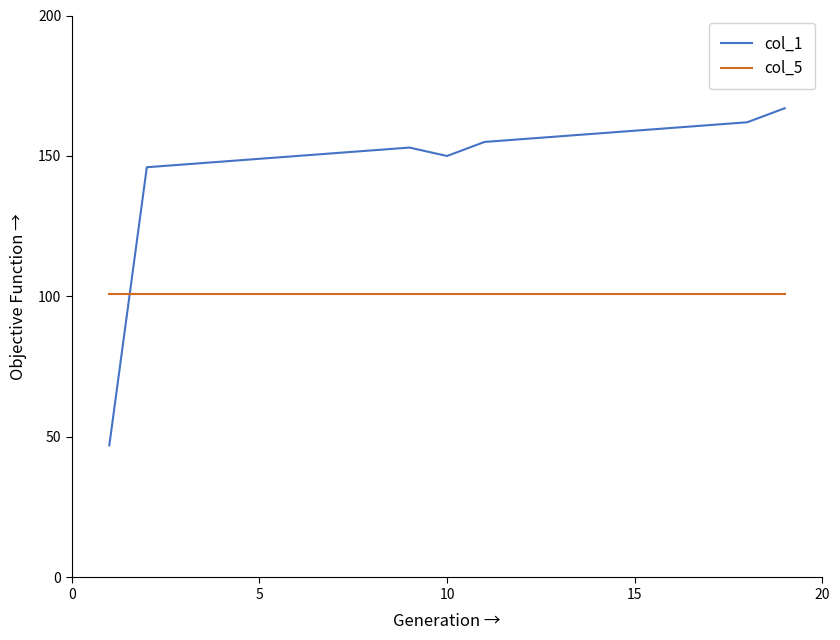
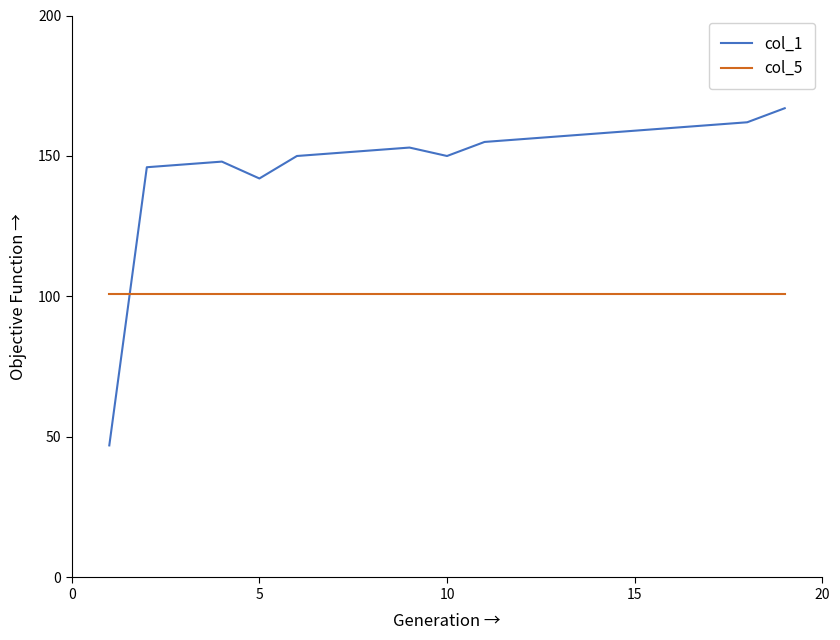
col_1, 5: 149 -> 142
